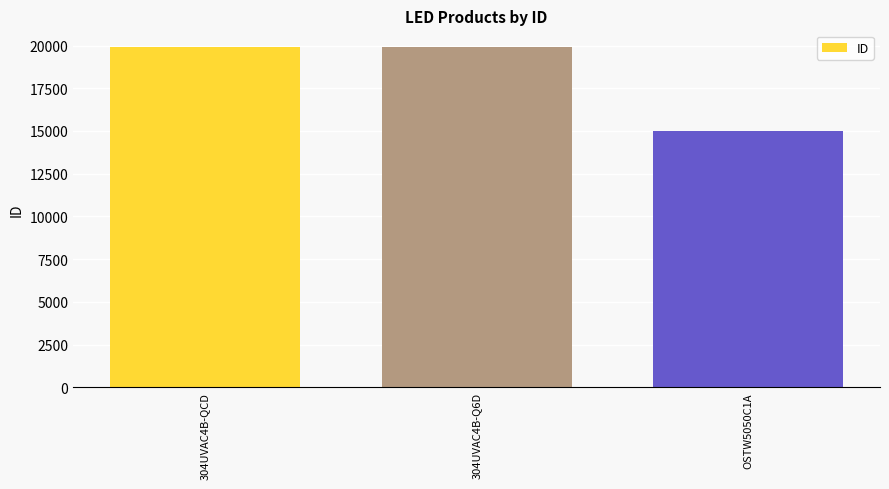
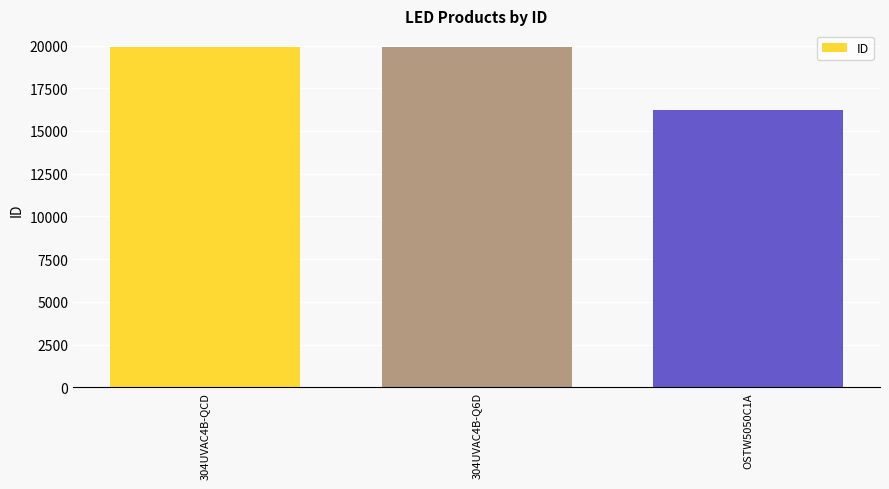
OSTW5050C1A: 15000 -> 16300
